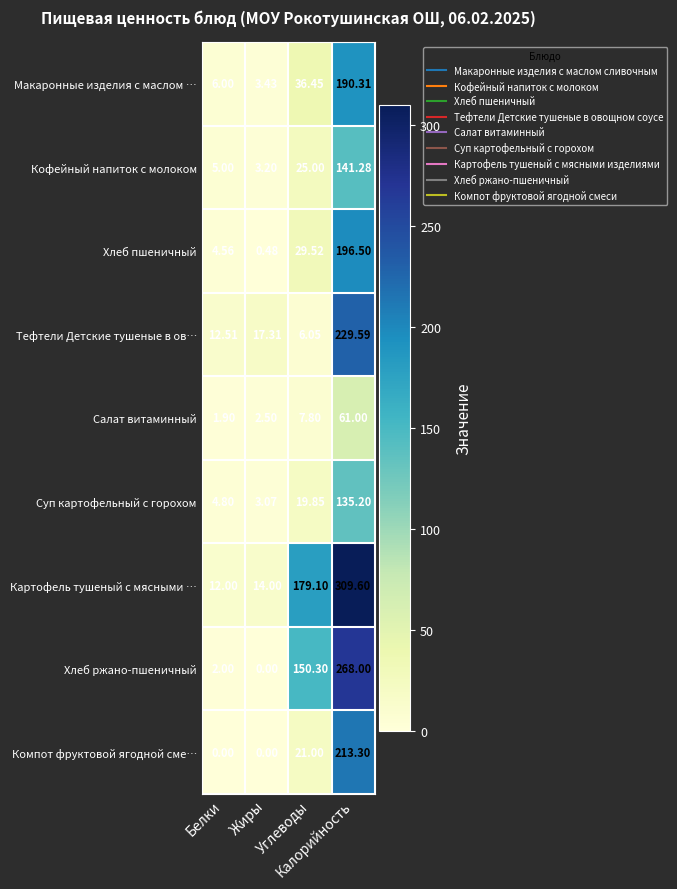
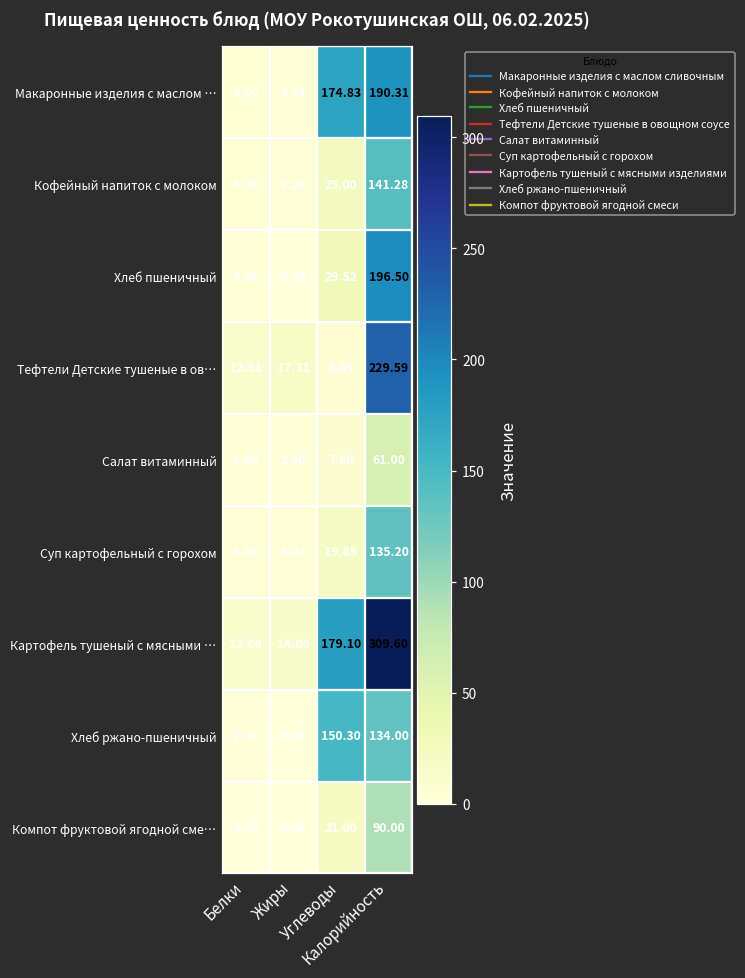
Макаронные изделия с маслом …, Углеводы: 36.45 -> 174.83
Хлеб ржано-пшеничный, Калорийность: 268.00 -> 134.00
Компот фруктовой ягодной сме…, Калорийность: 213.30 -> 90.00
